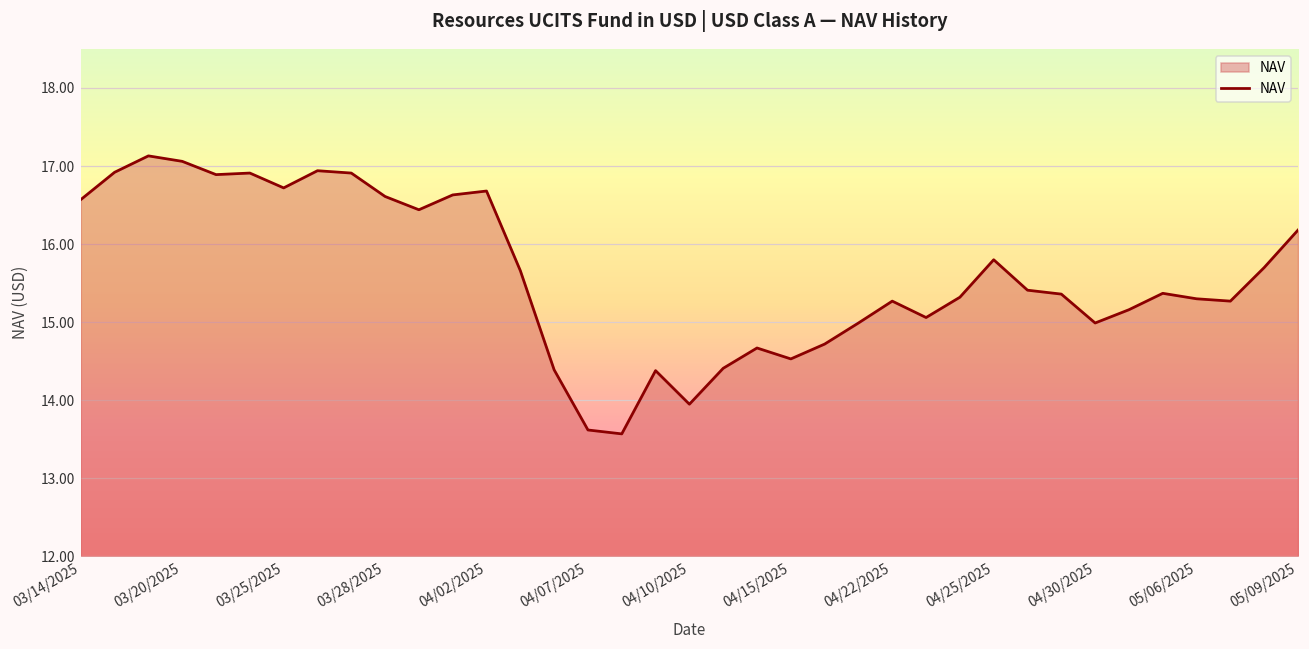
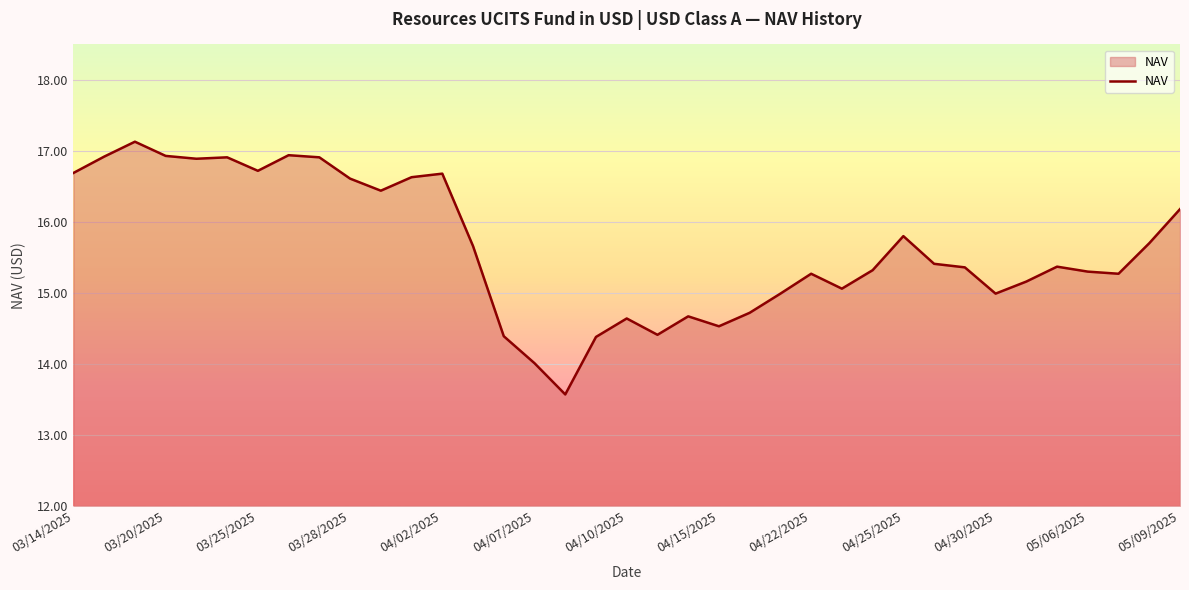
03/14/2025: 16.6 -> 16.7
03/20/2025: 17.1 -> 16.9
04/07/2025: 13.6 -> 14.0
04/10/2025: 14.0 -> 14.6
